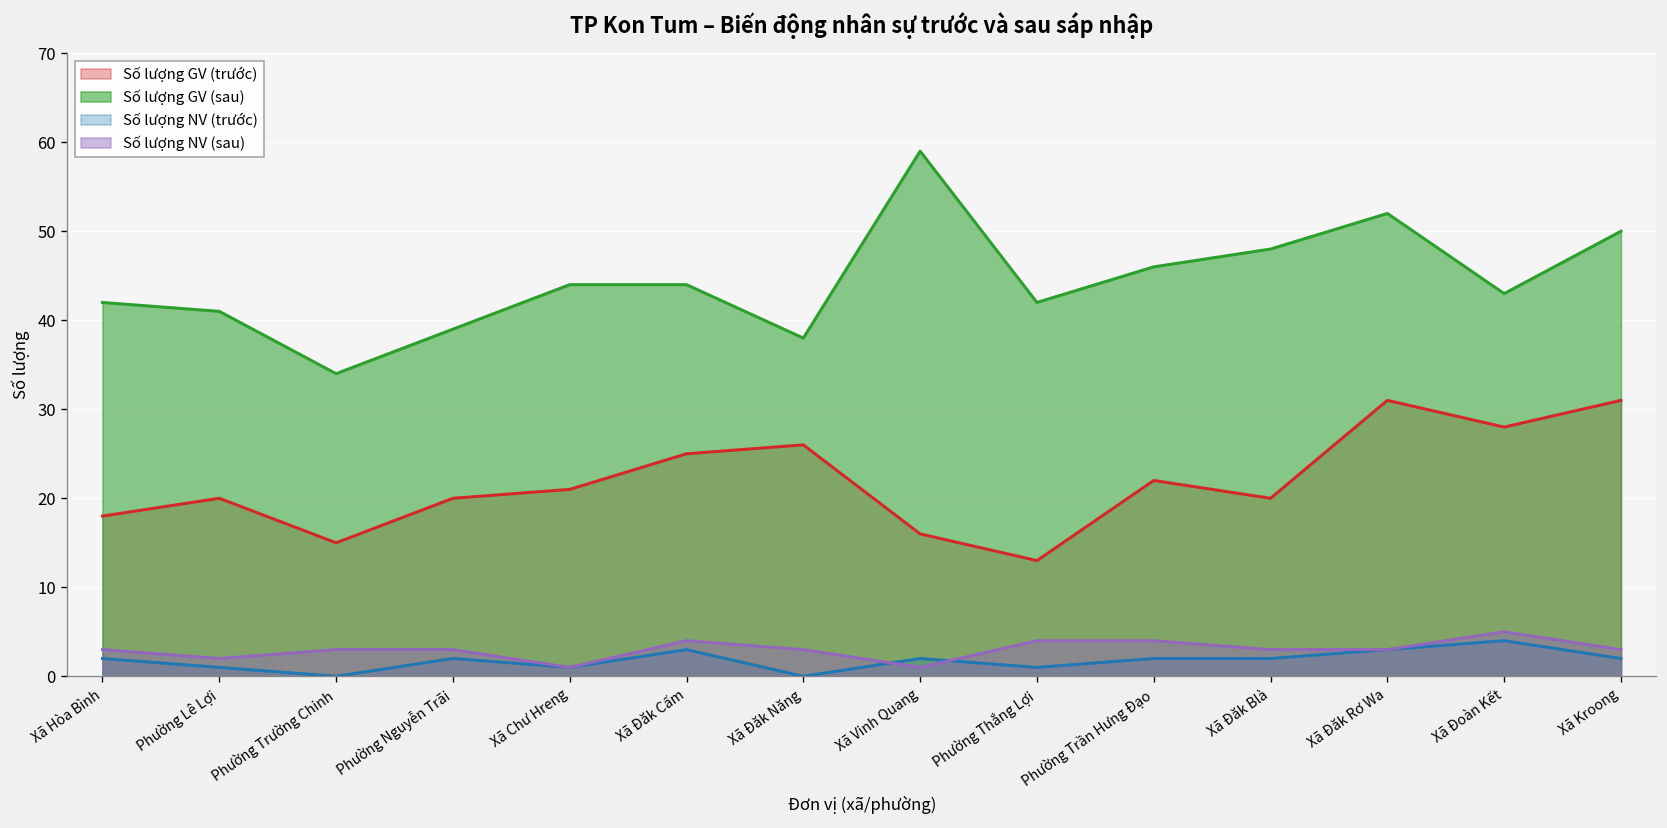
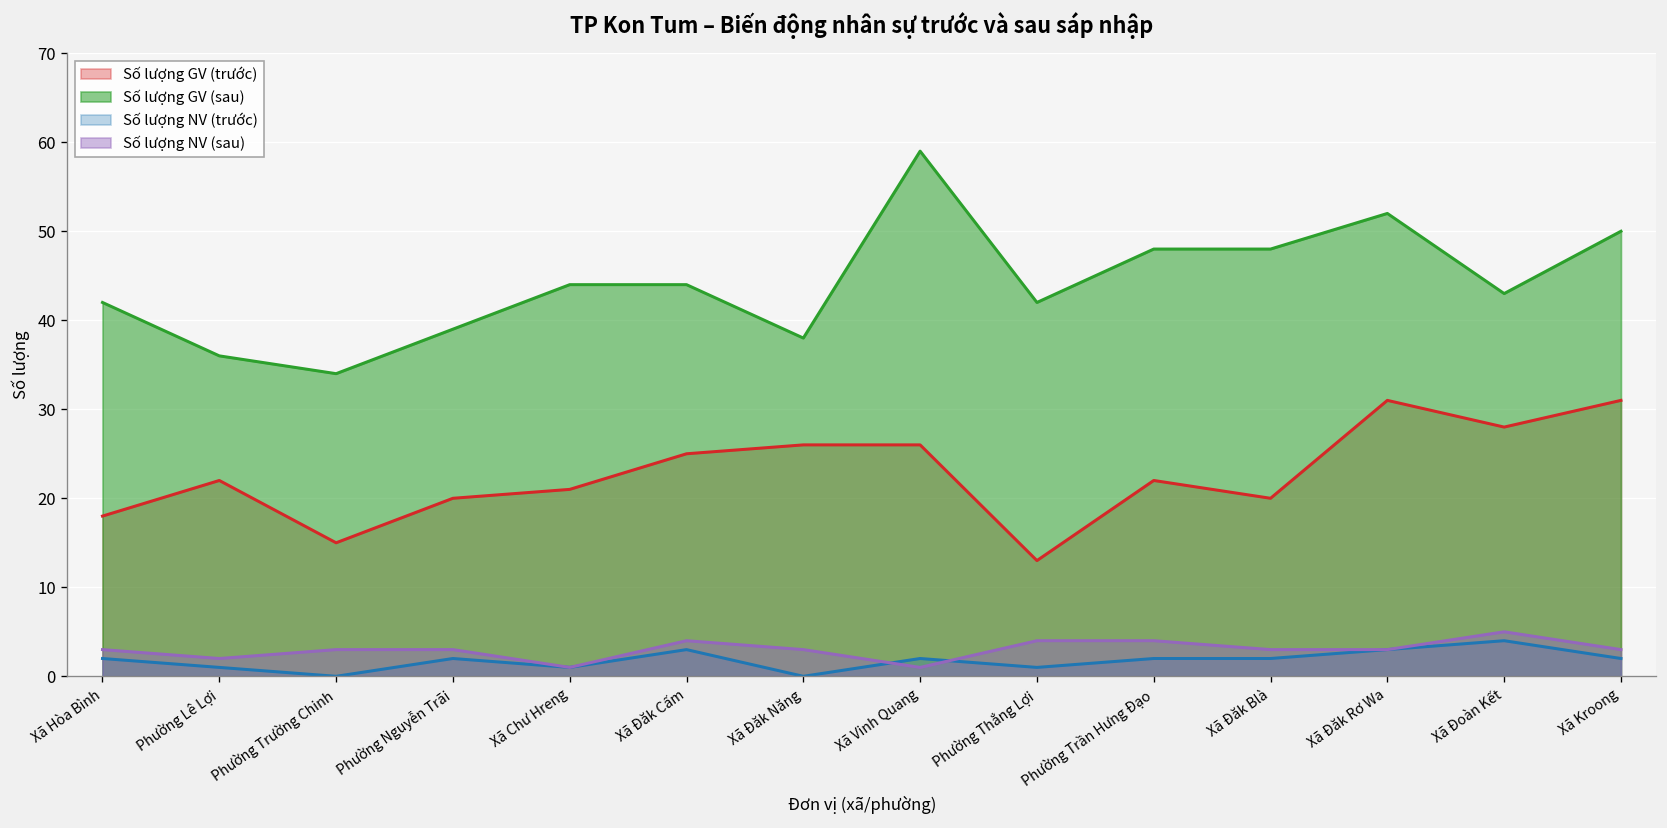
Số lượng GV (trước), Phường Lê Lợi: 20 -> 22
Số lượng GV (sau), Phường Lê Lợi: 41 -> 36
Số lượng GV (trước), Xã Vinh Quang: 16 -> 26
Số lượng GV (sau), Phường Trần Hưng Đạo: 46 -> 48
